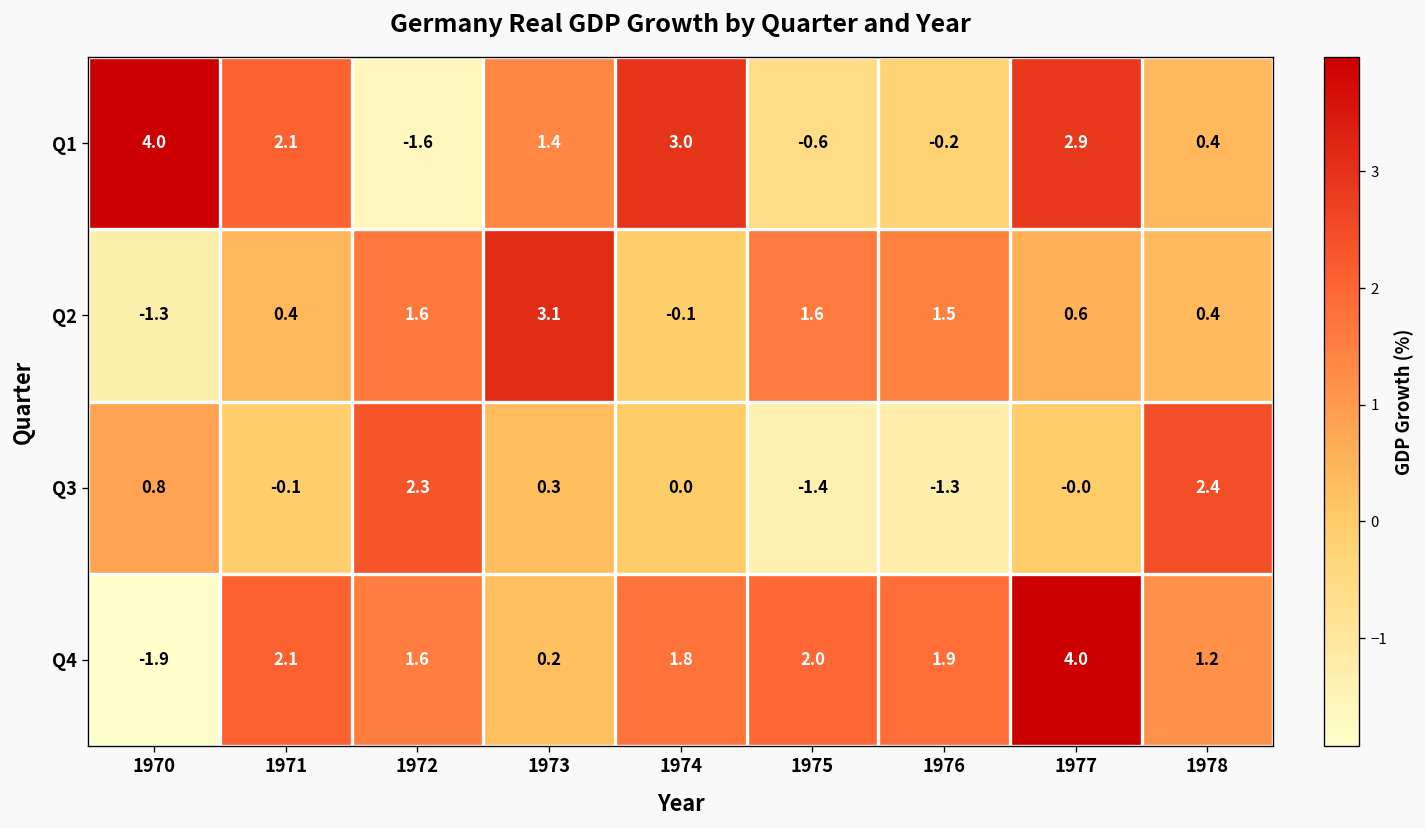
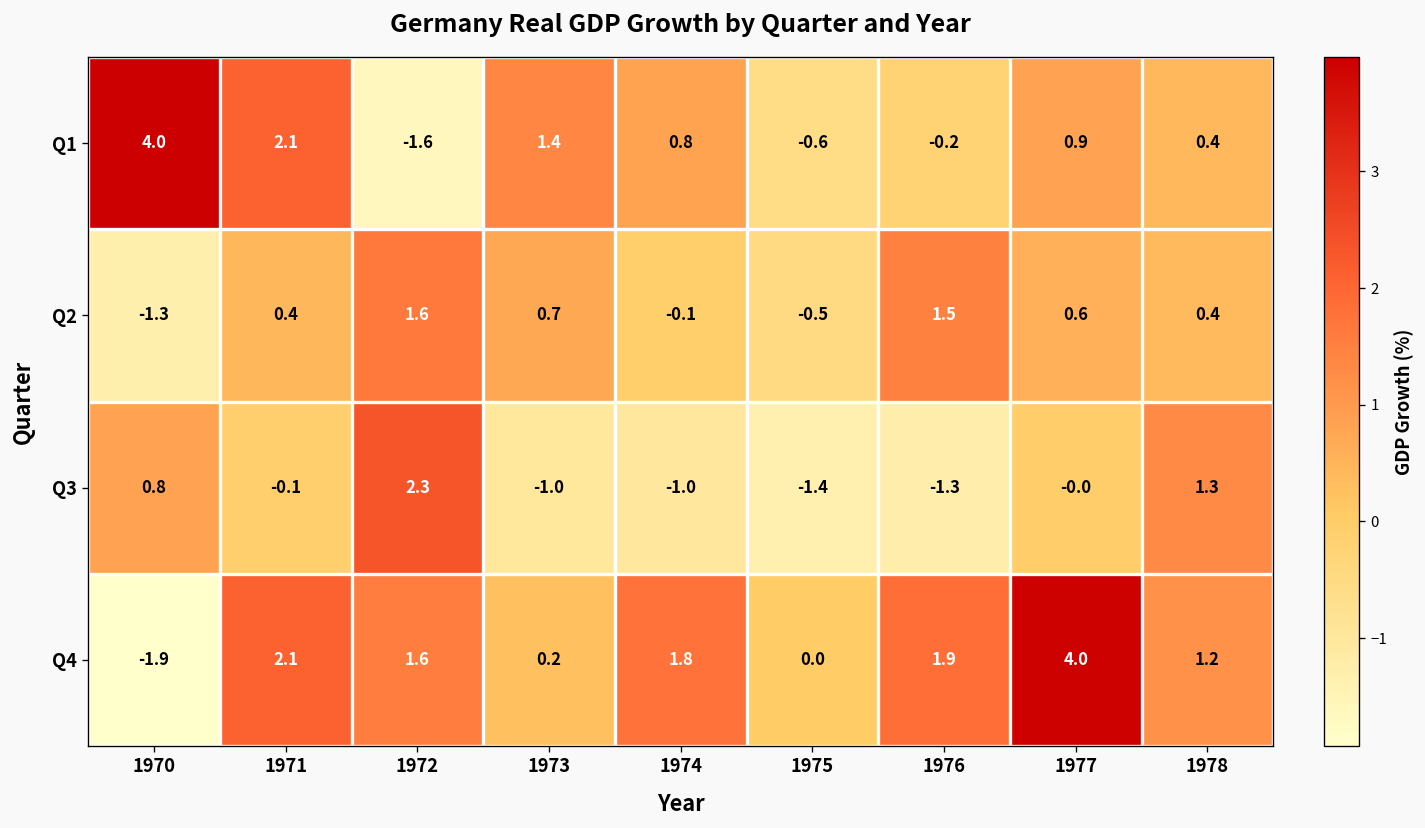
Q1, 1974: 3.0 -> 0.8
Q1, 1977: 2.9 -> 0.9
Q2, 1973: 3.1 -> 0.7
Q2, 1975: 1.6 -> -0.5
Q3, 1973: 0.3 -> -1.0
Q3, 1974: 0.0 -> -1.0
Q3, 1978: 2.4 -> 1.3
Q4, 1975: 2.0 -> 0.0
